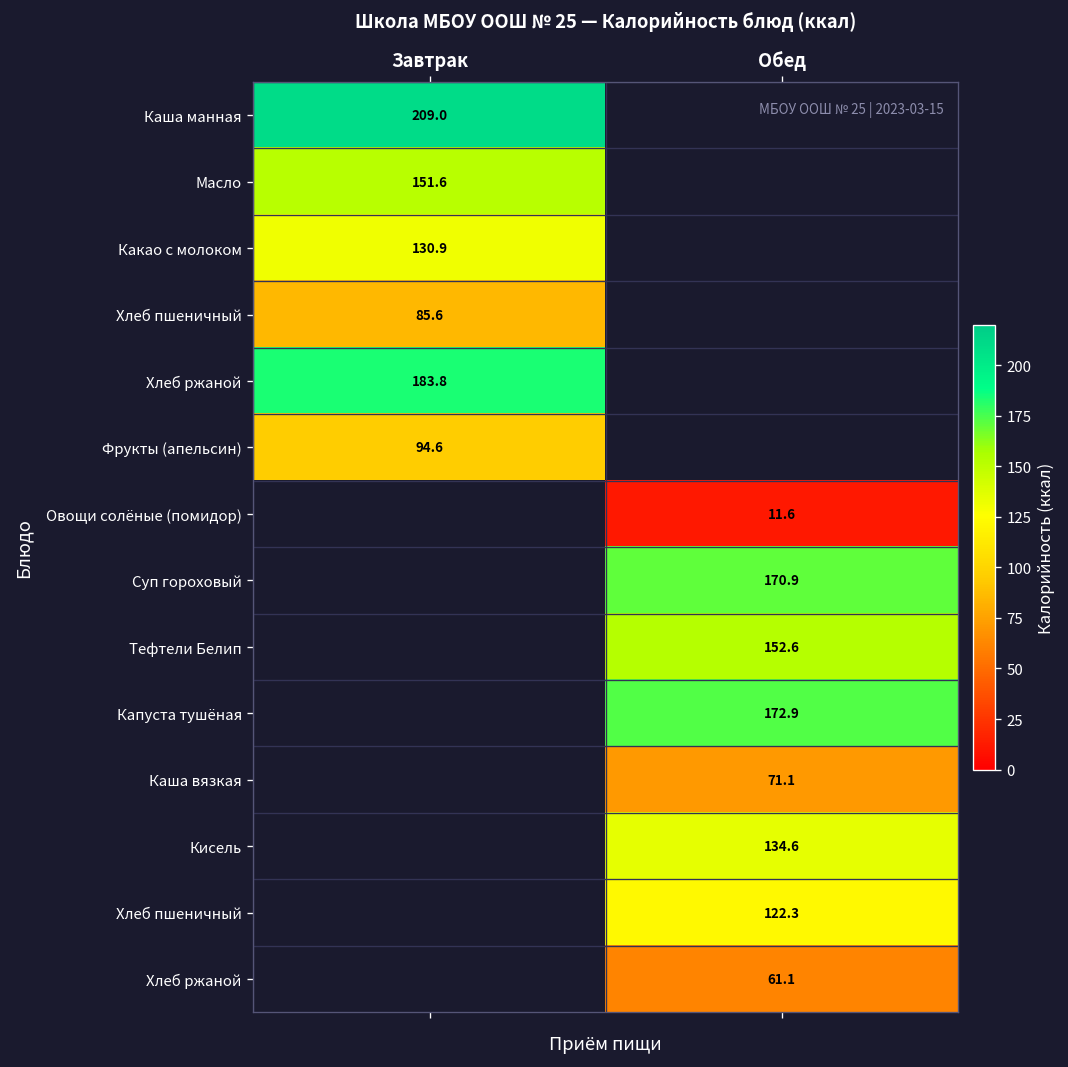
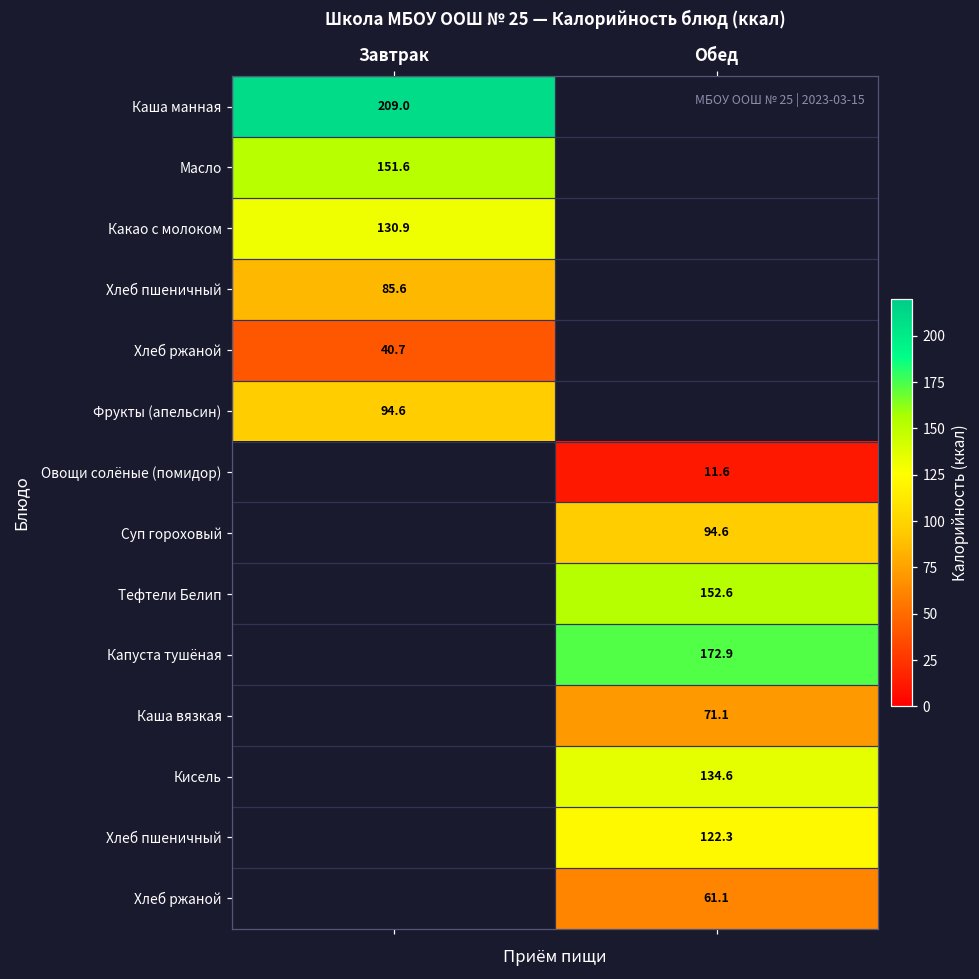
Хлеб ржаной, Завтрак: 183.8 -> 40.7
Суп гороховый, Обед: 170.9 -> 94.6
